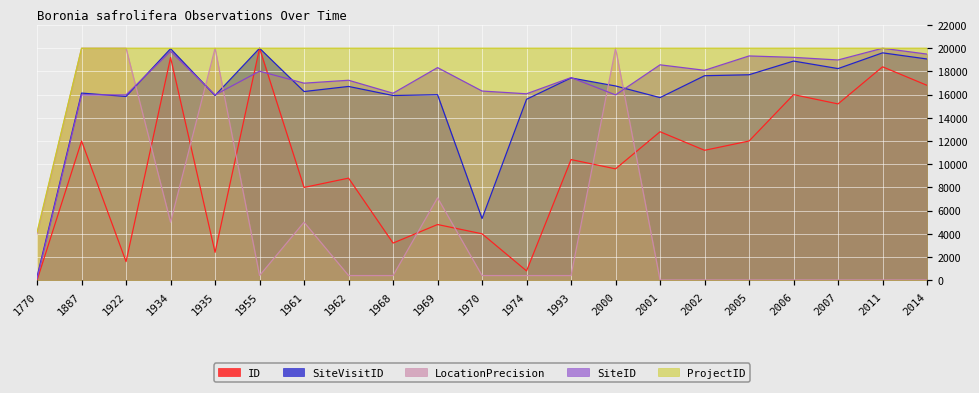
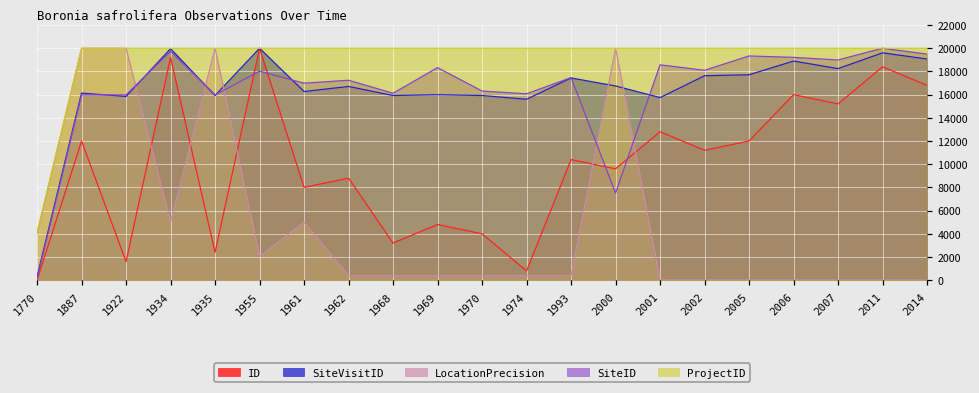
LocationPrecision, 1955: 400 -> 2000
LocationPrecision, 1969: 7100 -> 400
SiteVisitID, 1970: 5300 -> 15900
SiteID, 2000: 16000 -> 7500
